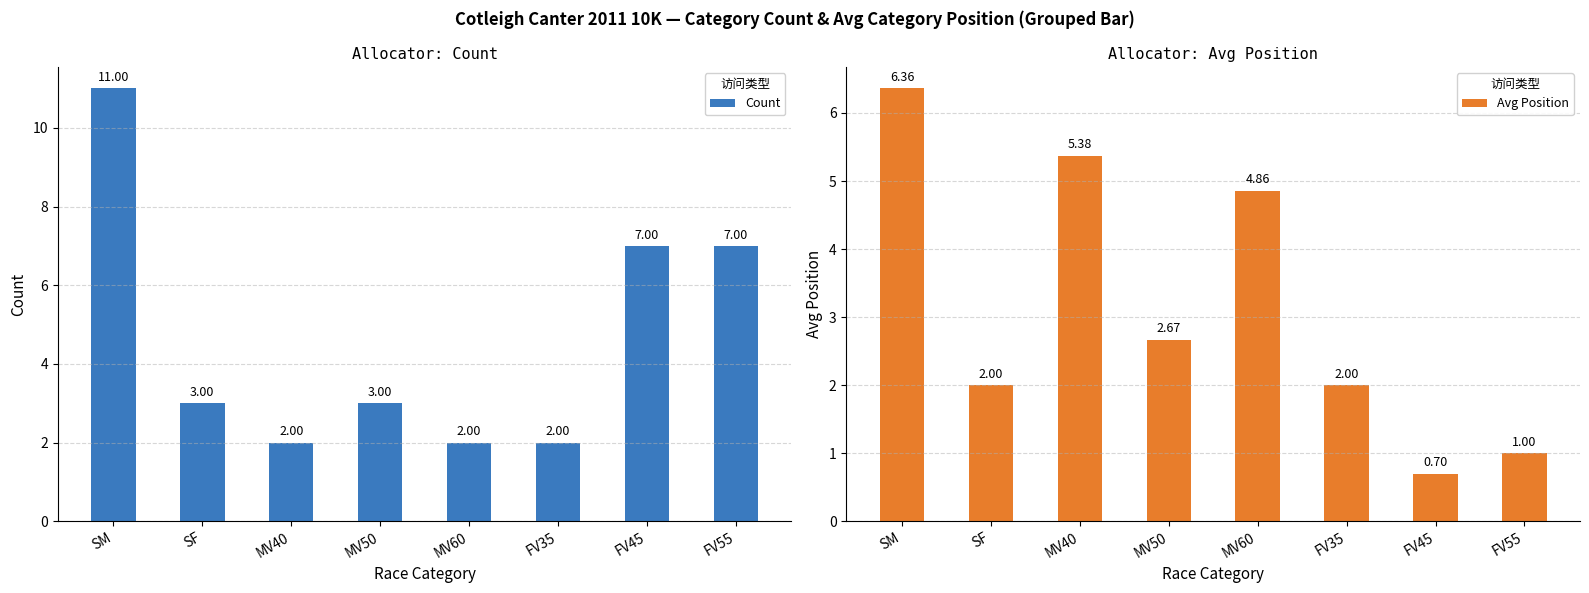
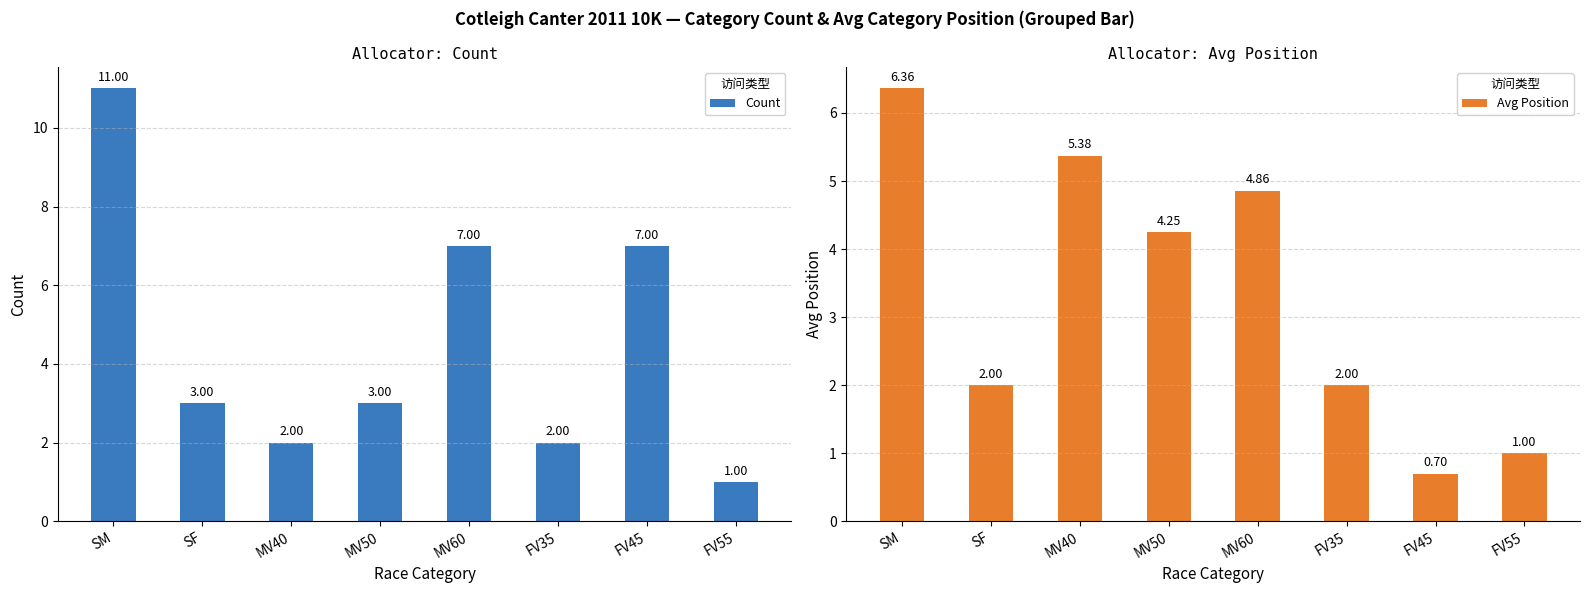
Allocator: Count, MV60: 2.00 -> 7.00
Allocator: Count, FV55: 7.00 -> 1.00
Allocator: Avg Position, MV50: 2.67 -> 4.25
